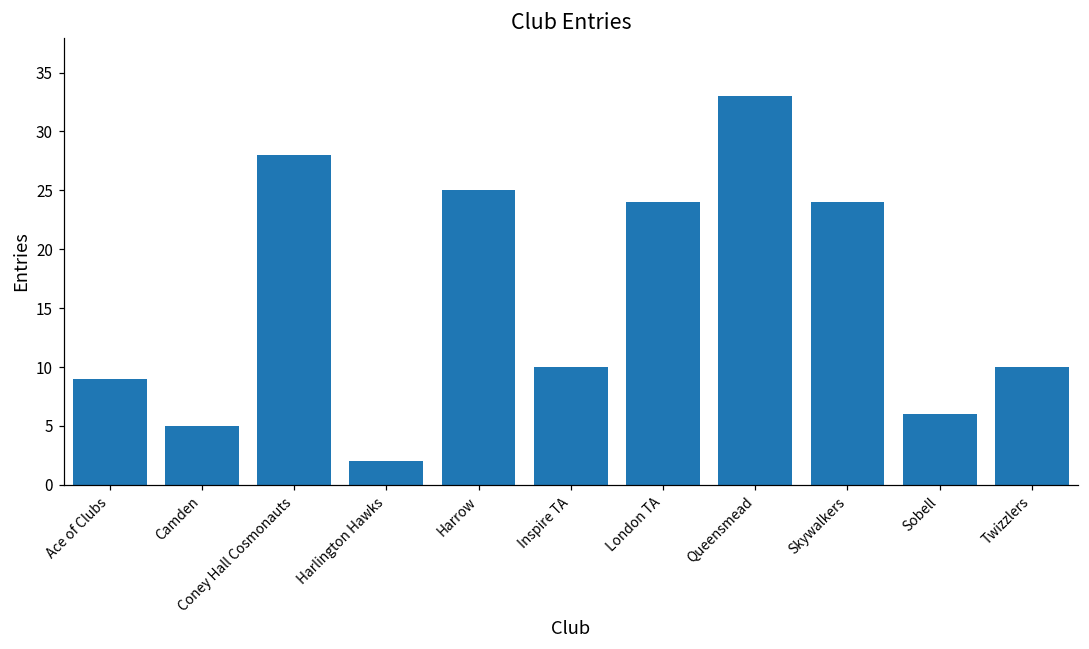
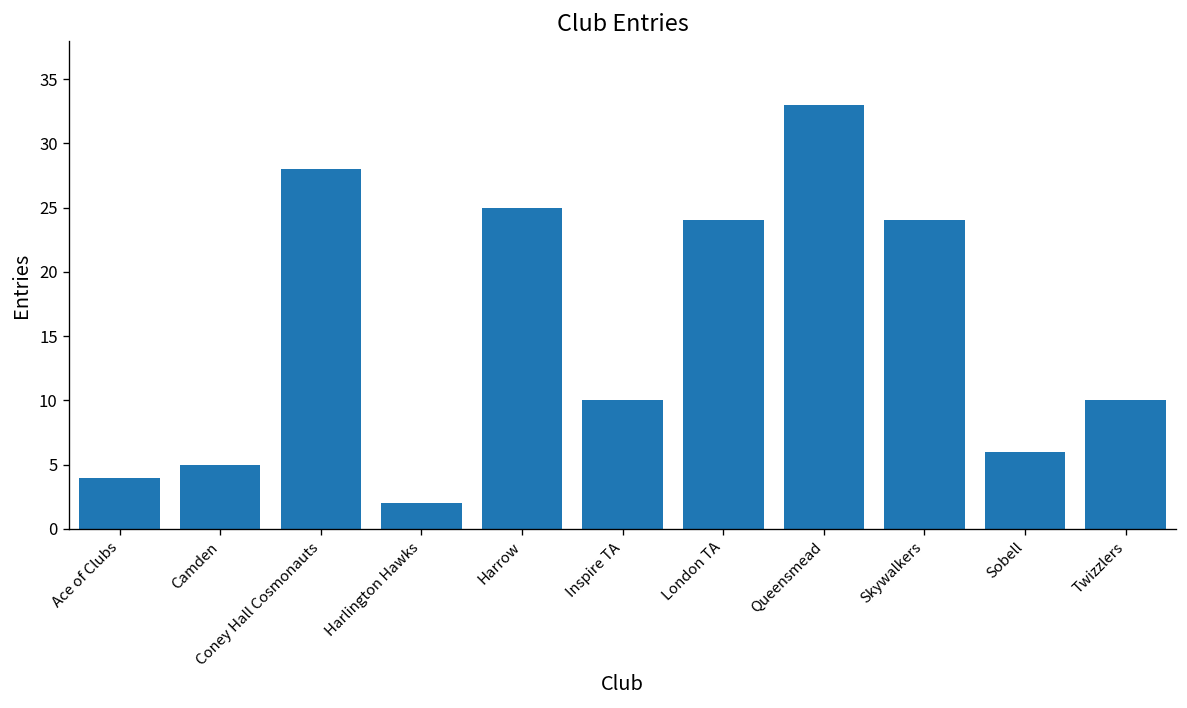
Ace of Clubs: 9 -> 4
